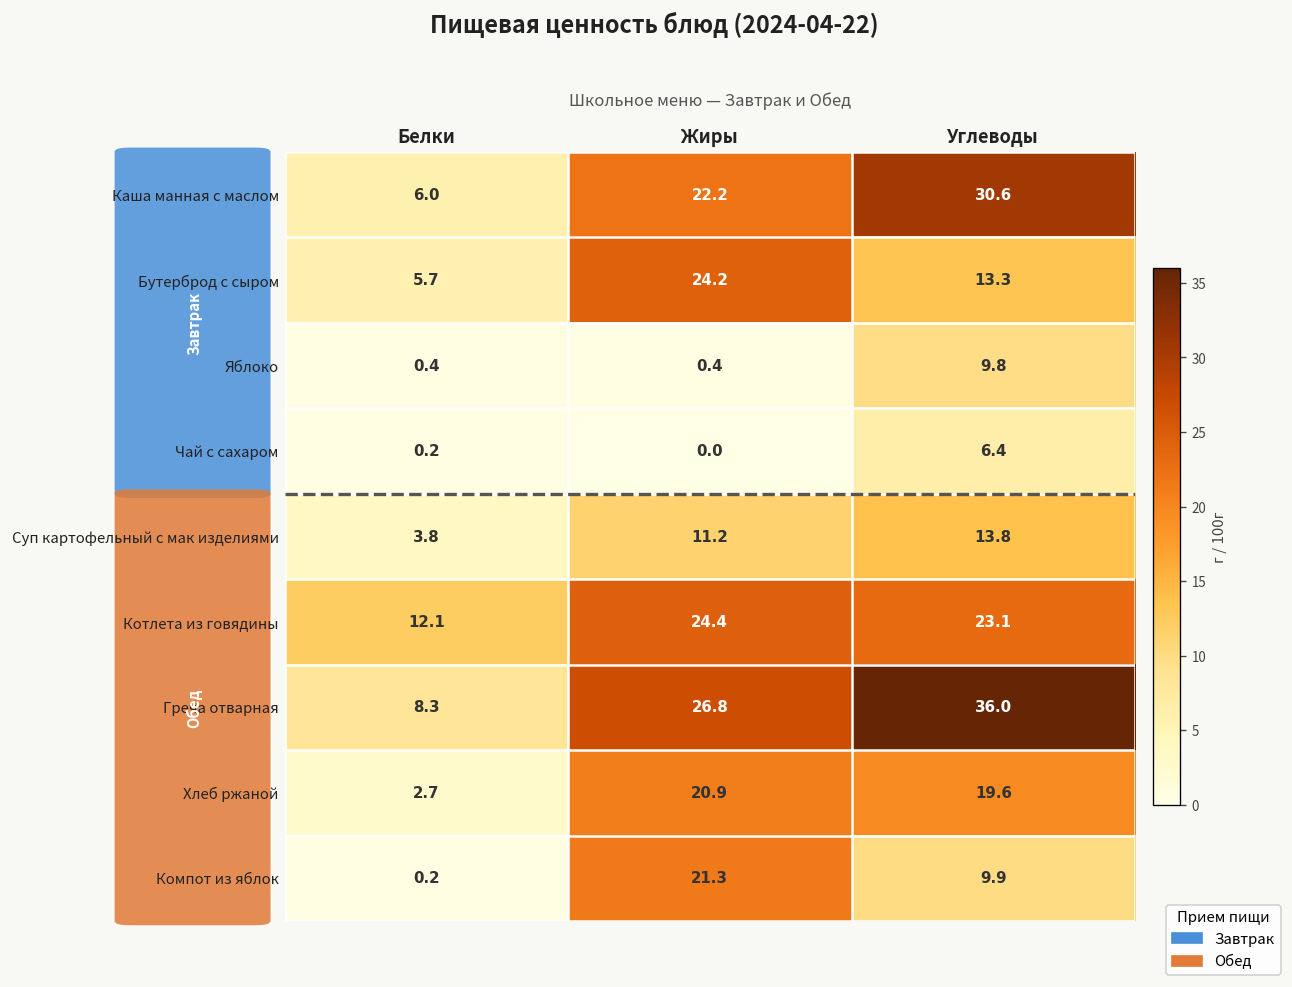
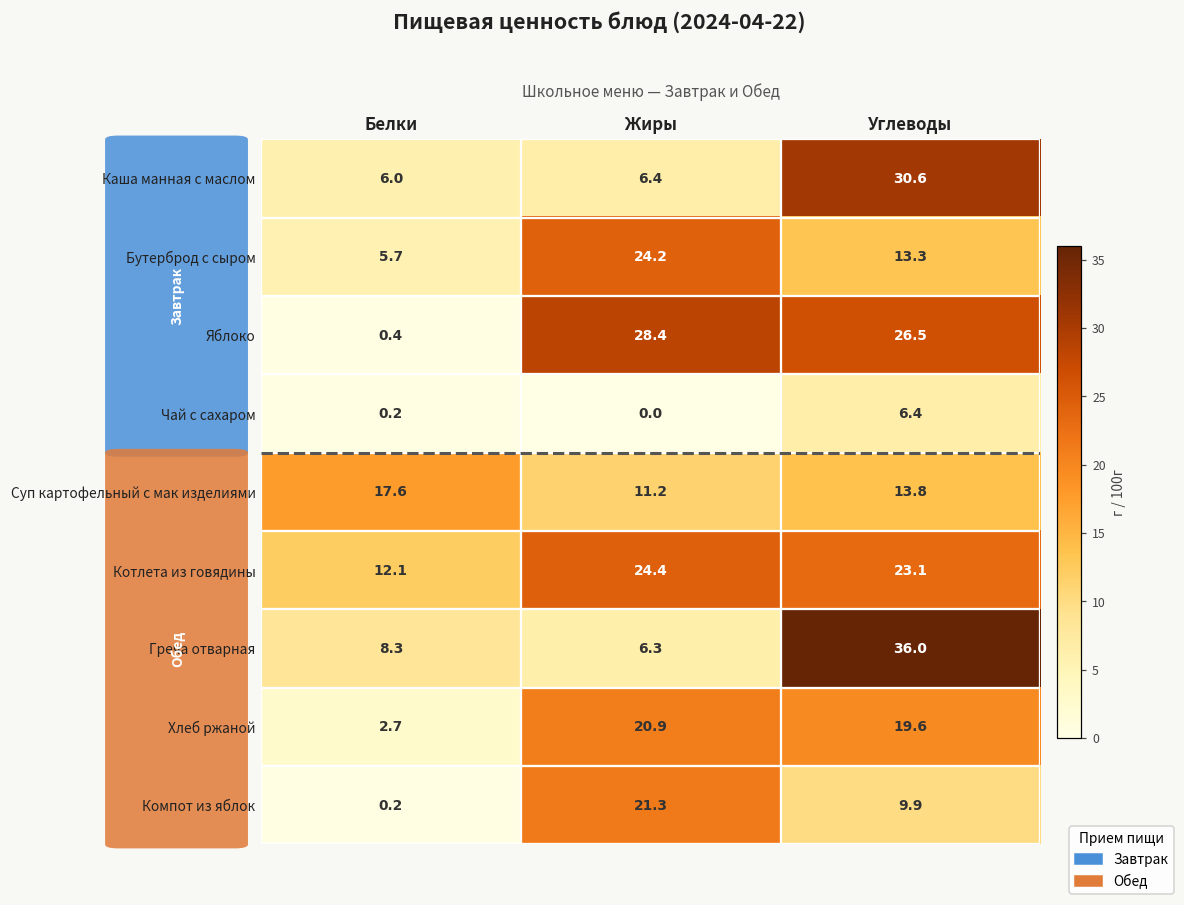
Каша манная с маслом, Жиры: 22.2 -> 6.4
Яблоко, Жиры: 0.4 -> 28.4
Яблоко, Углеводы: 9.8 -> 26.5
Суп картофельный с мак изделиями, Белки: 3.8 -> 17.6
Греча отварная, Жиры: 26.8 -> 6.3
